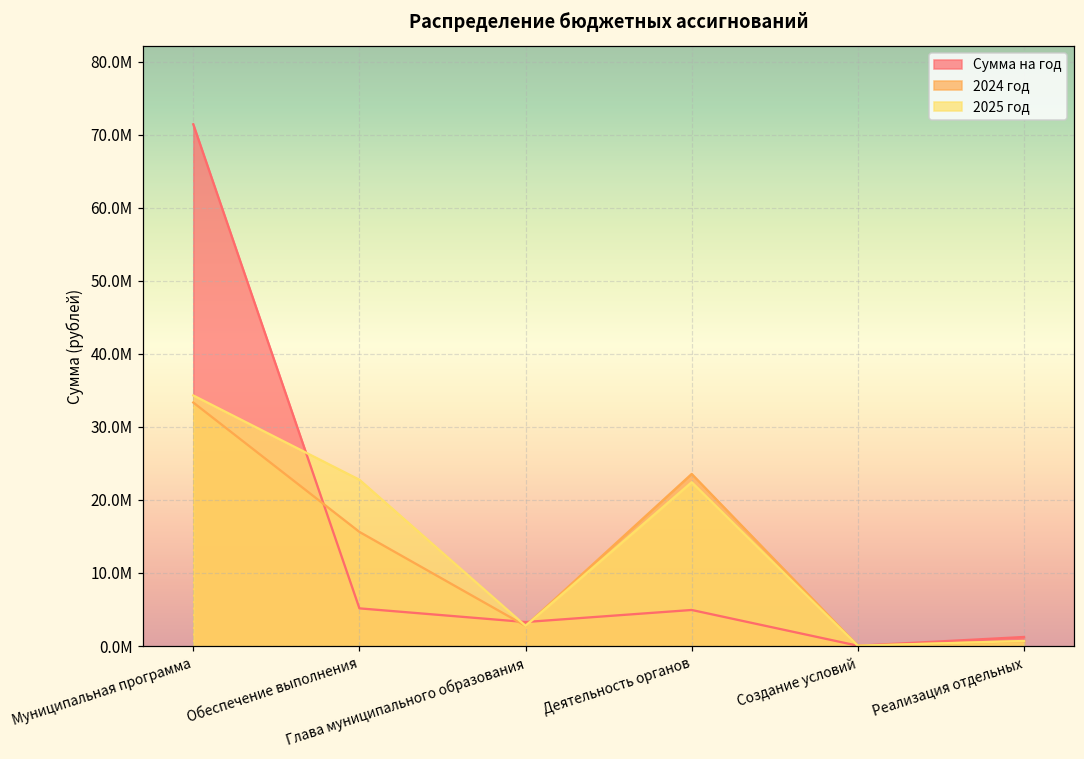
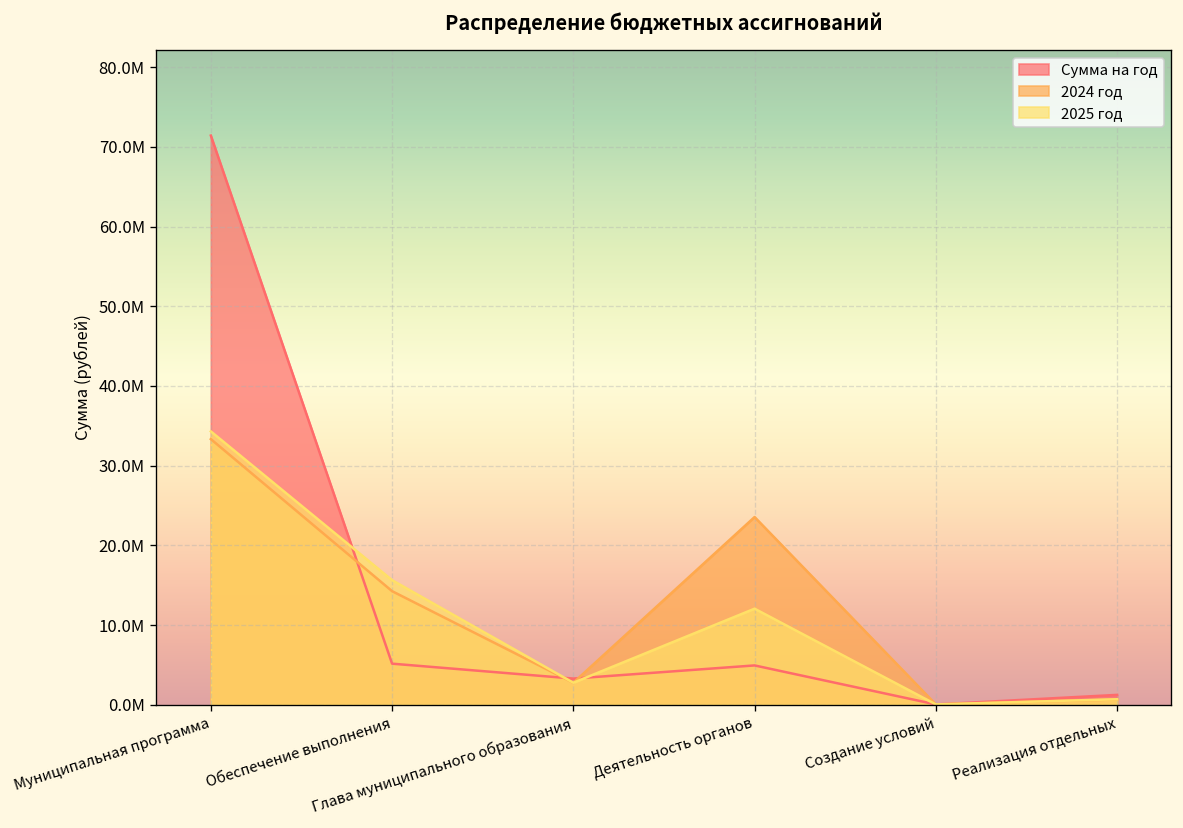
2024 год, Обеспечение выполнения: 16000000 -> 14000000
2025 год, Обеспечение выполнения: 23000000 -> 16000000
2025 год, Деятельность органов: 22000000 -> 12000000
